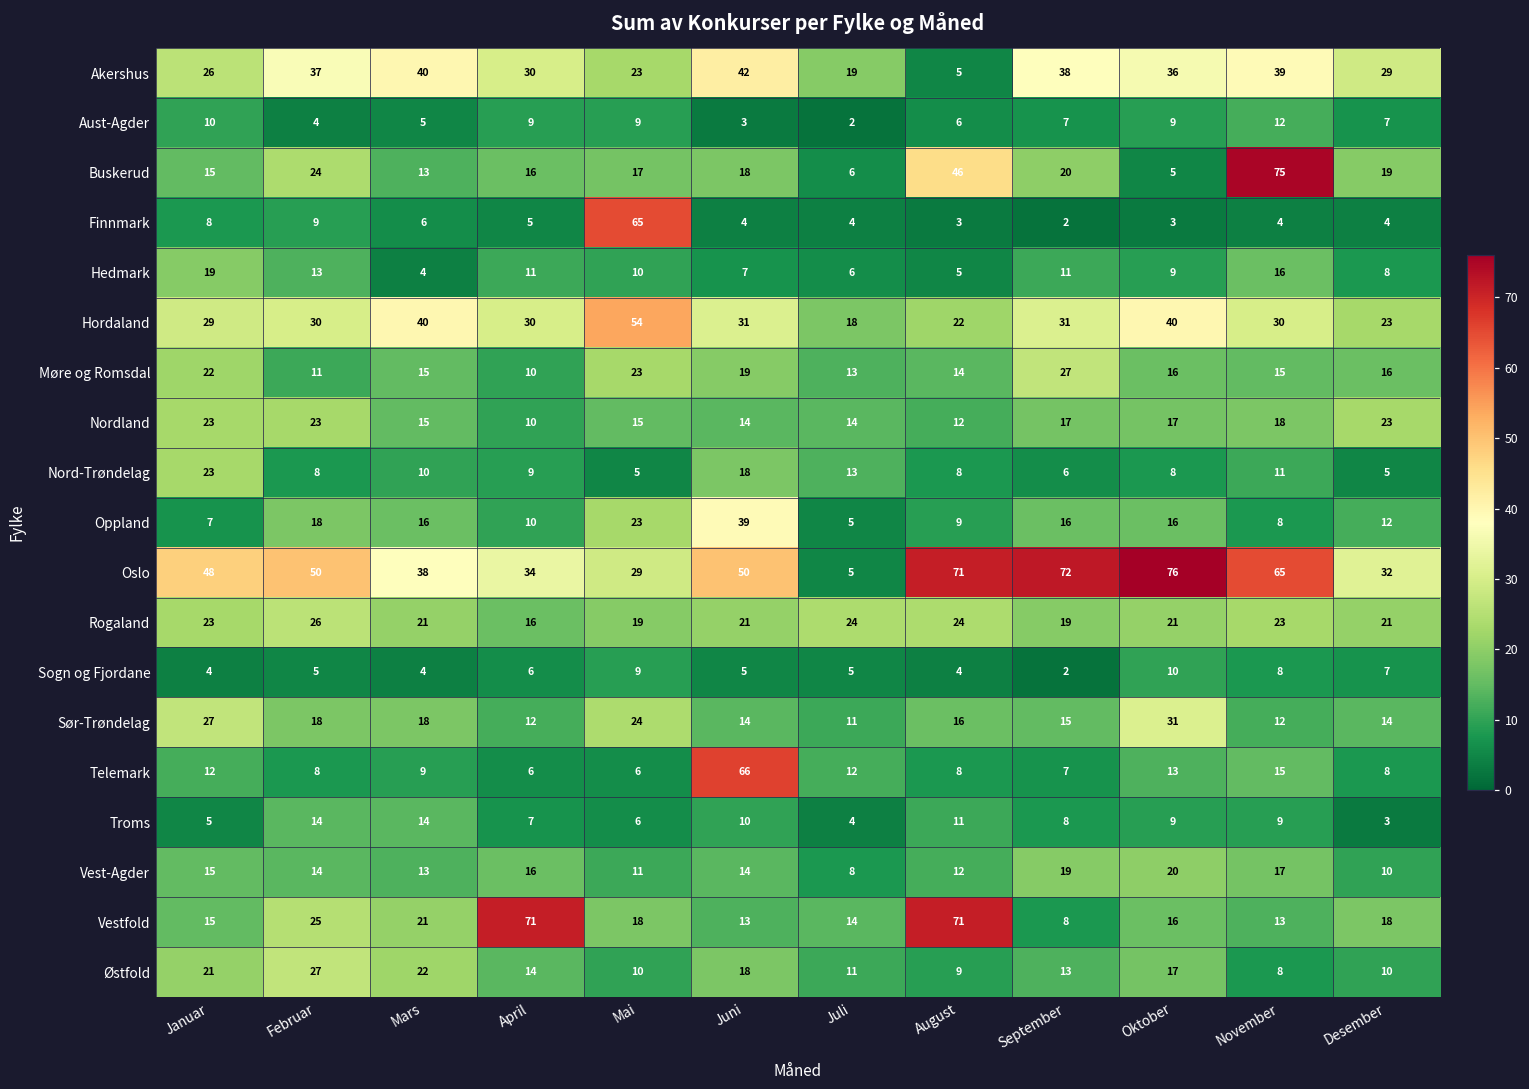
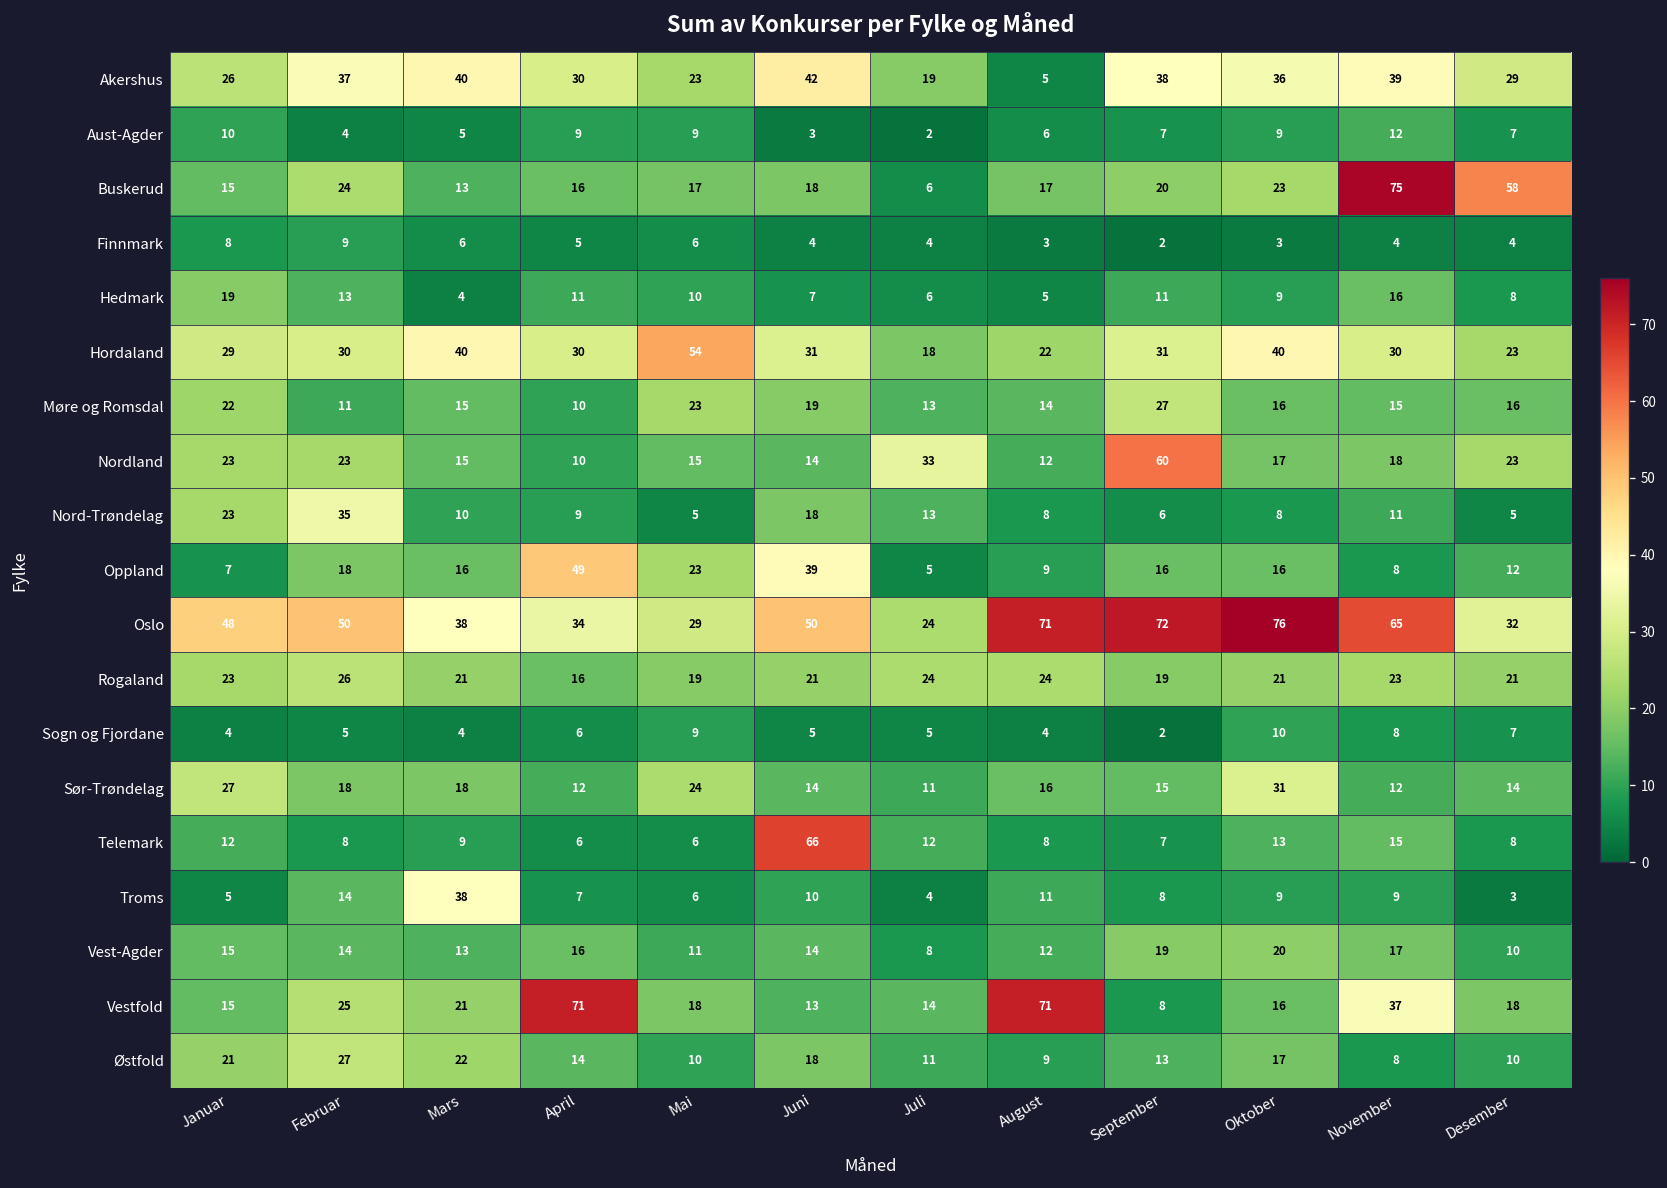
Buskerud, August: 46 -> 17
Buskerud, Oktober: 5 -> 23
Buskerud, Desember: 19 -> 58
Finnmark, Mai: 65 -> 6
Nordland, Juli: 14 -> 33
Nordland, September: 17 -> 60
Nord-Trøndelag, Februar: 8 -> 35
Oppland, April: 10 -> 49
Oslo, Juli: 5 -> 24
Troms, Mars: 14 -> 38
Vestfold, November: 13 -> 37
